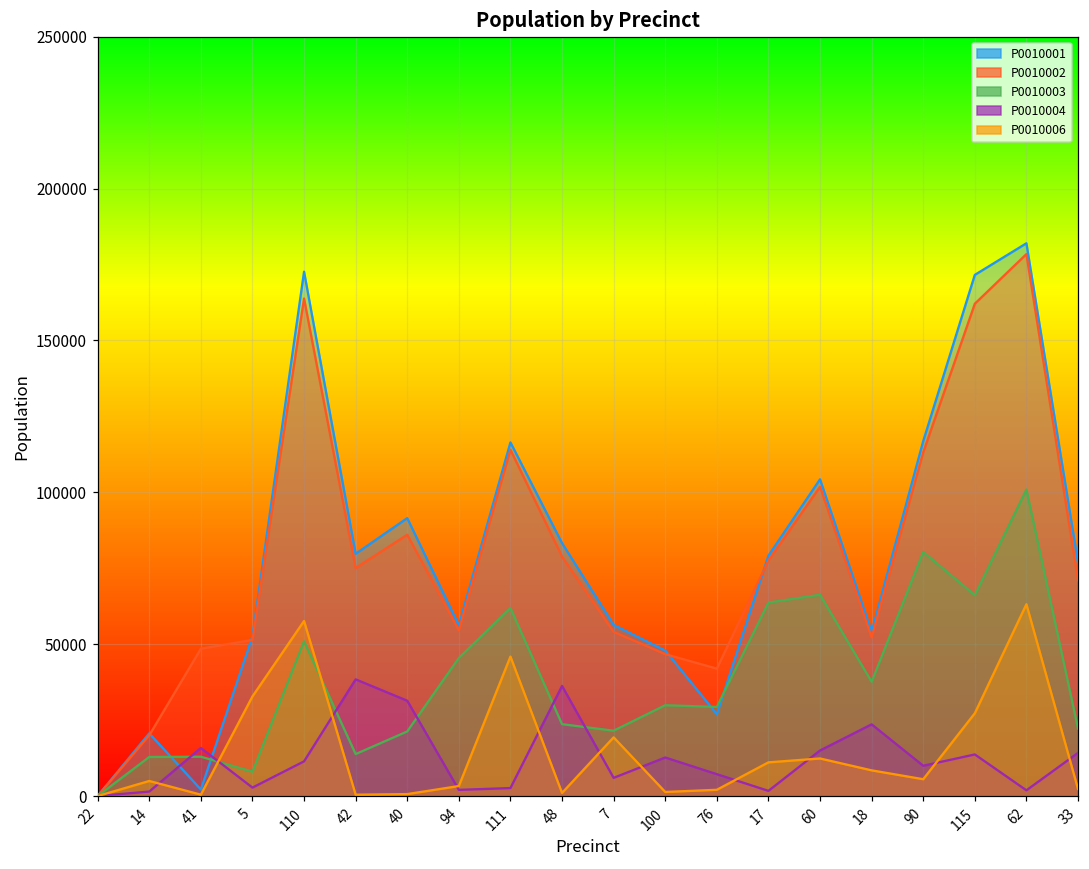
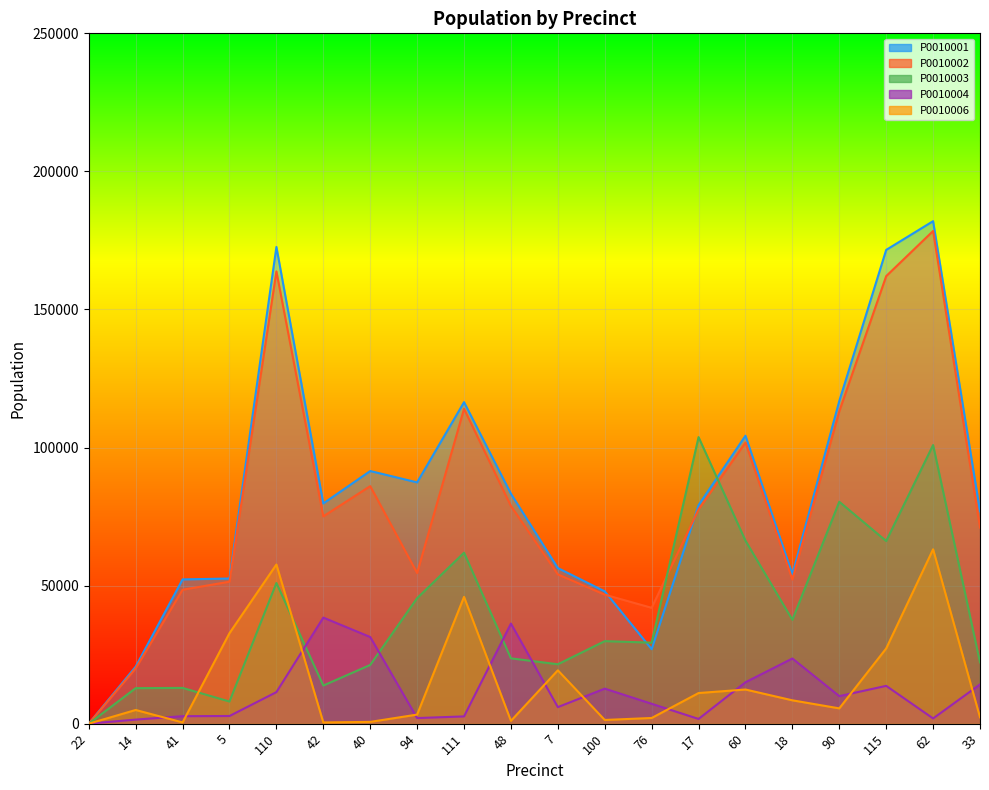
P0010001, 41: 2000 -> 52000
P0010004, 41: 16000 -> 3000
P0010001, 94: 56000 -> 87000
P0010003, 17: 64000 -> 104000
